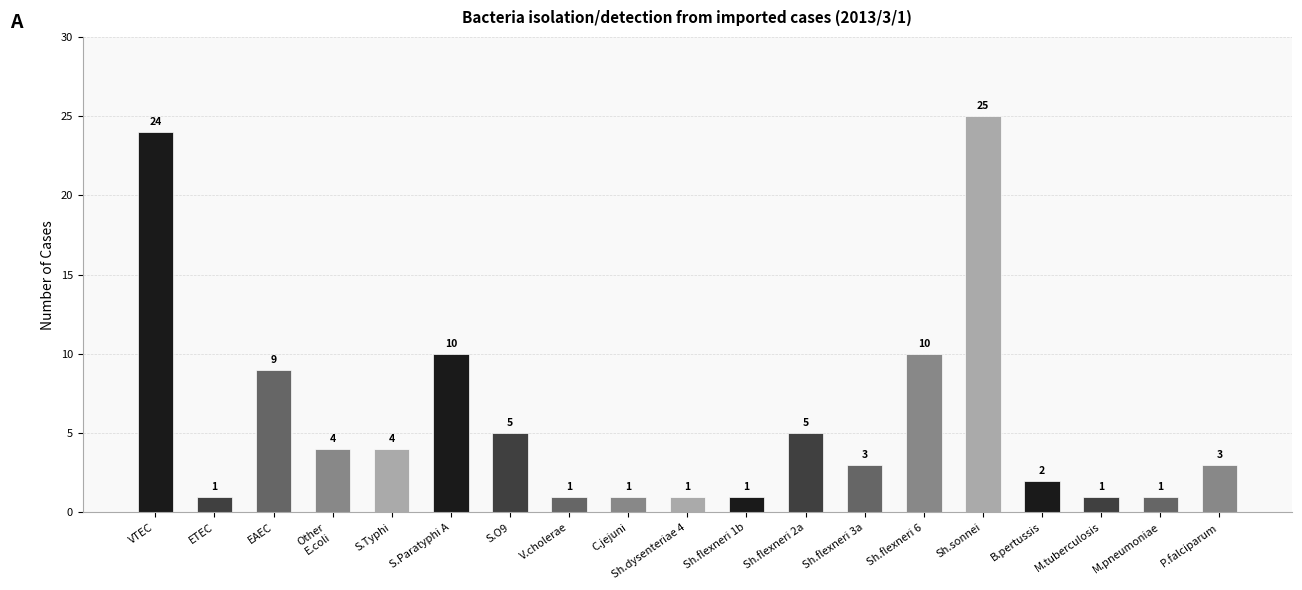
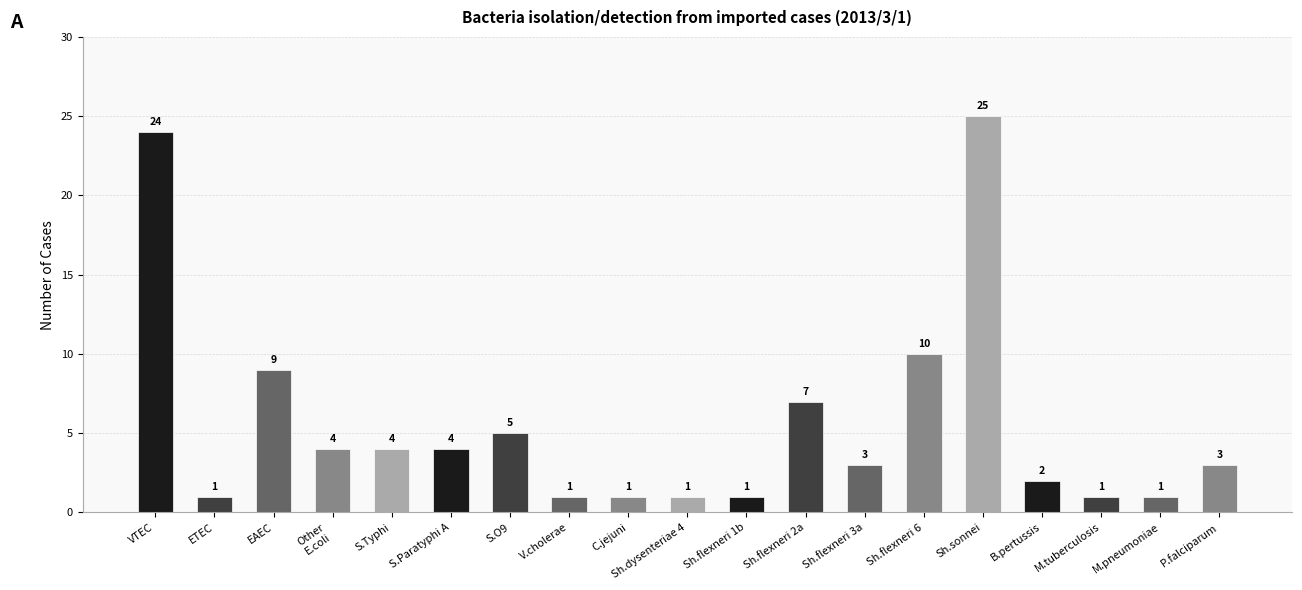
S.Paratyphi A: 10 -> 4
Sh.flexneri 2a: 5 -> 7
